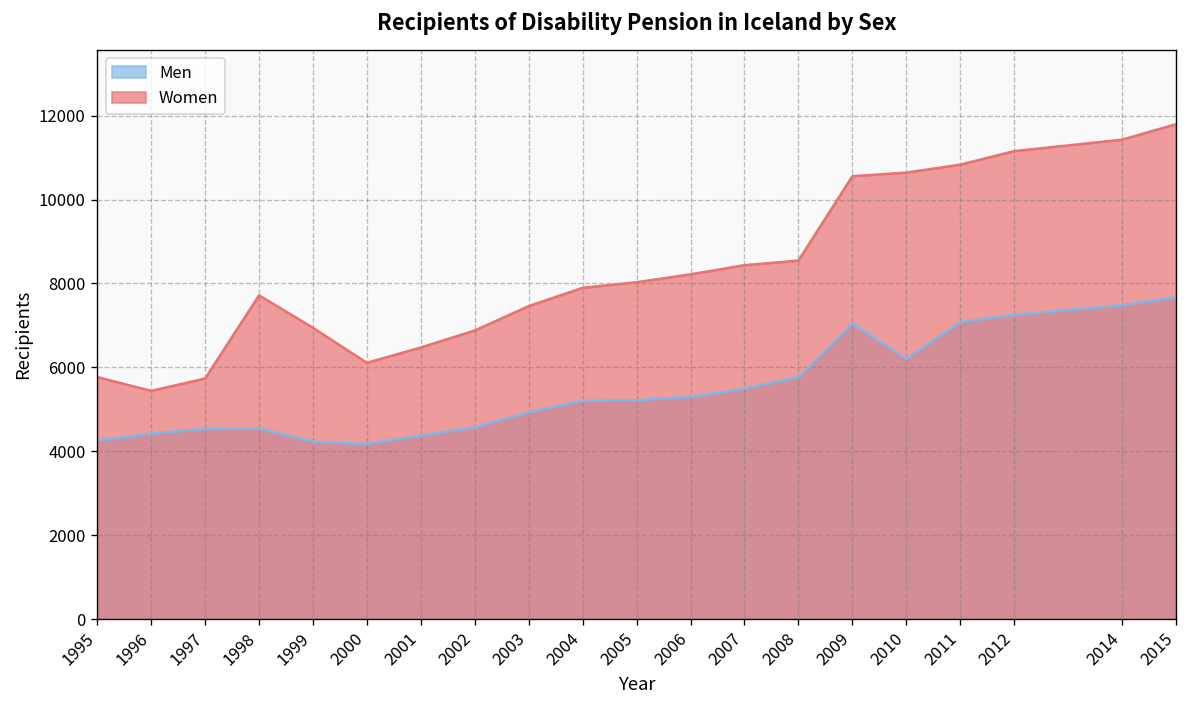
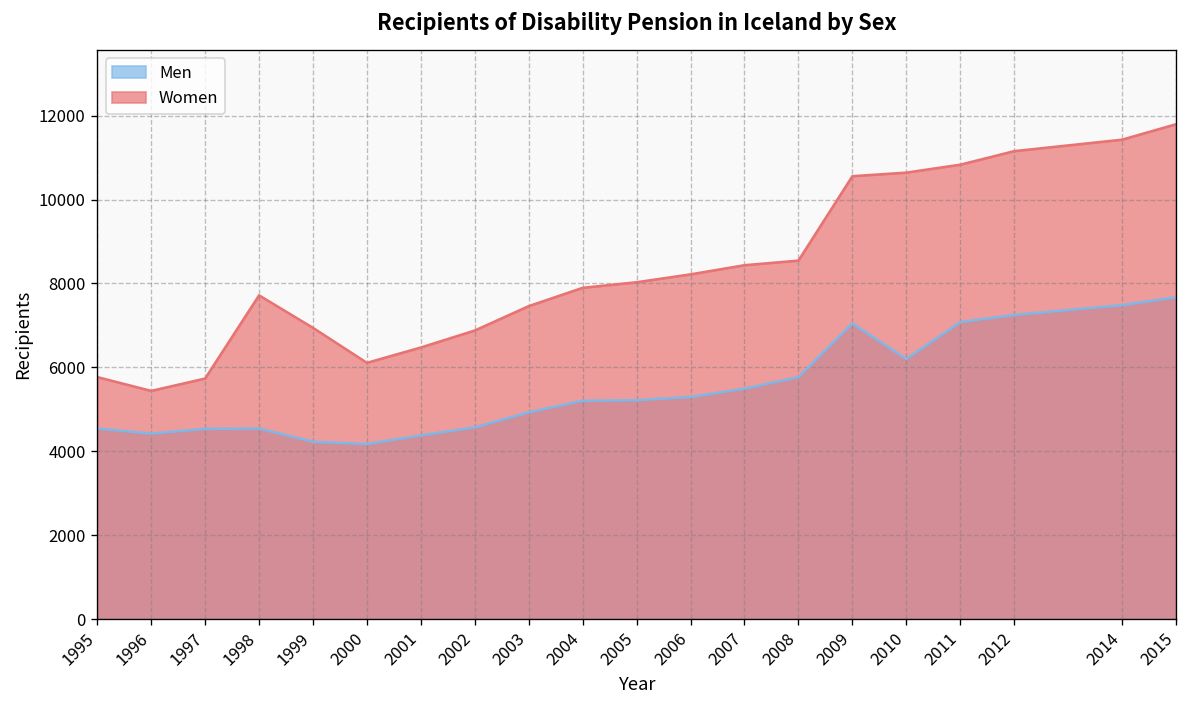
Men, 1995: 4300 -> 4500
